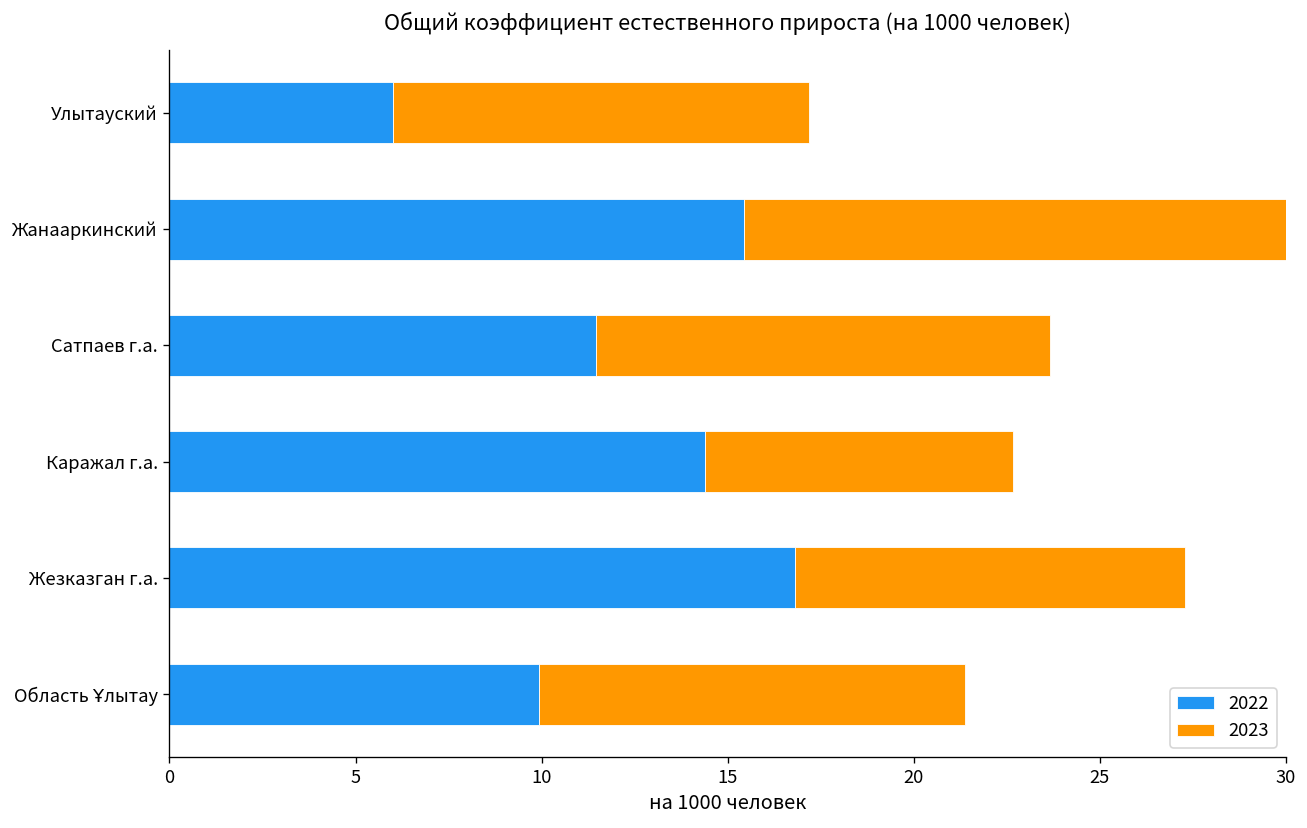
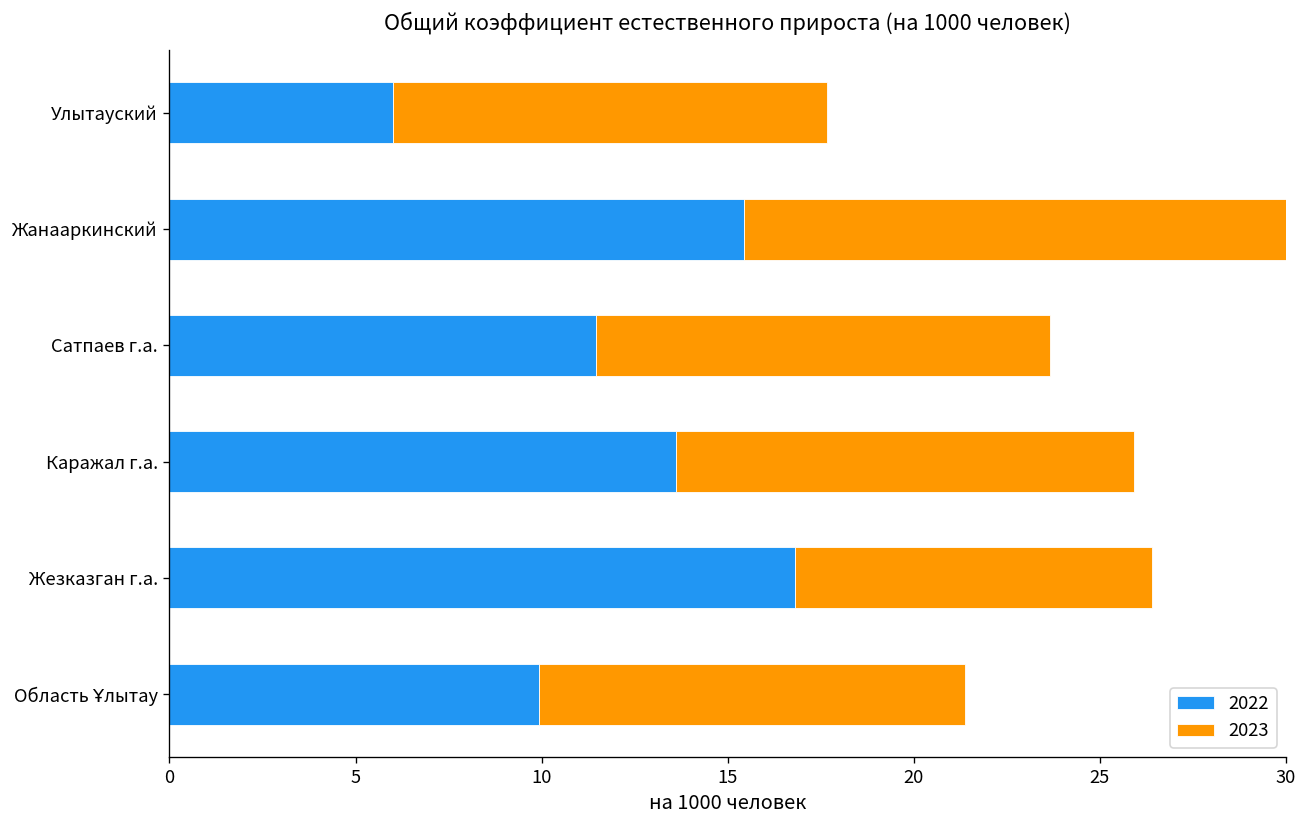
2023, Улытауский: 11.2 -> 11.7
2022, Каражал г.а.: 14.4 -> 13.6
2023, Каражал г.а.: 8.3 -> 12.3
2023, Жезказган г.а.: 10.5 -> 9.6
